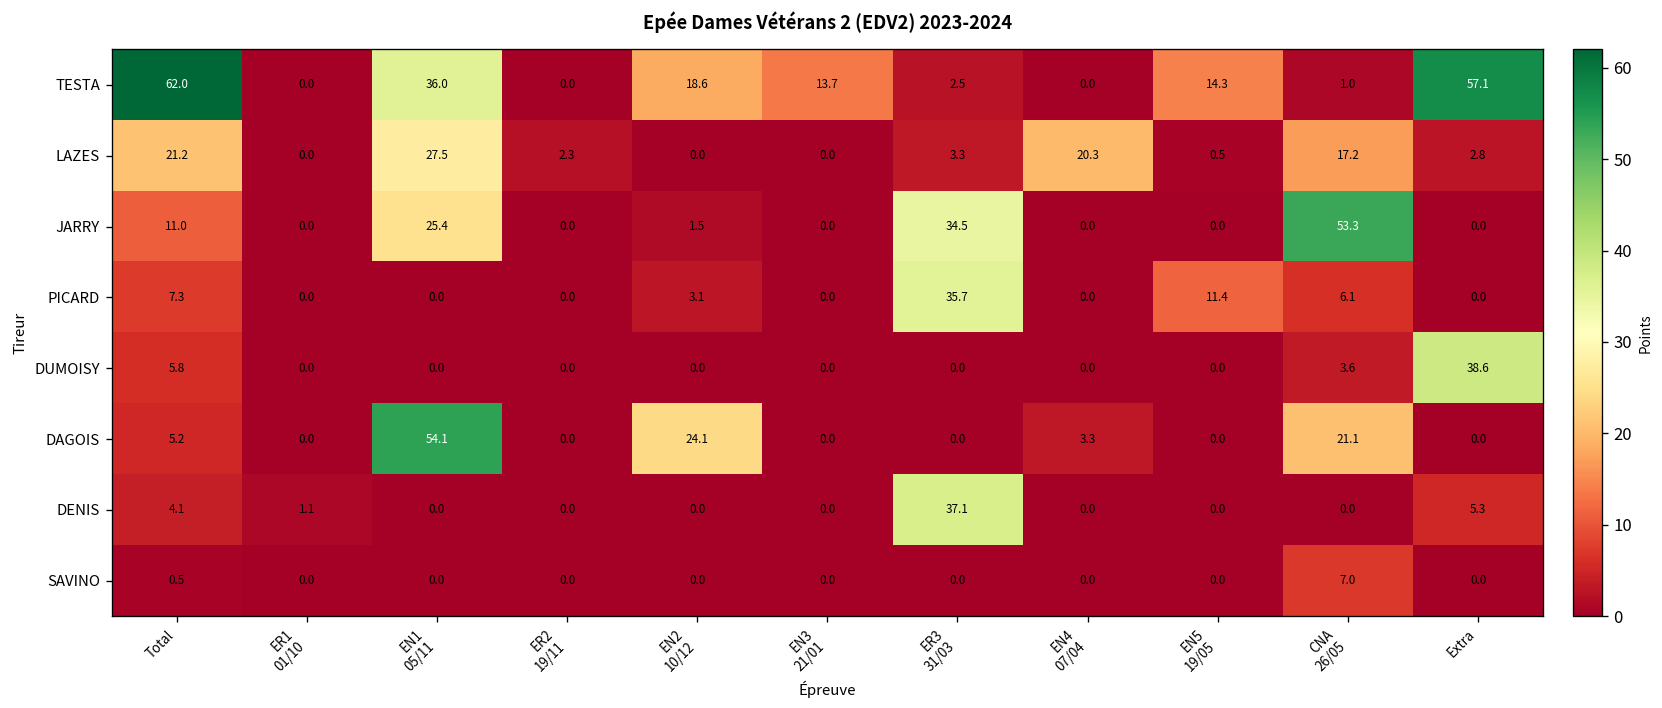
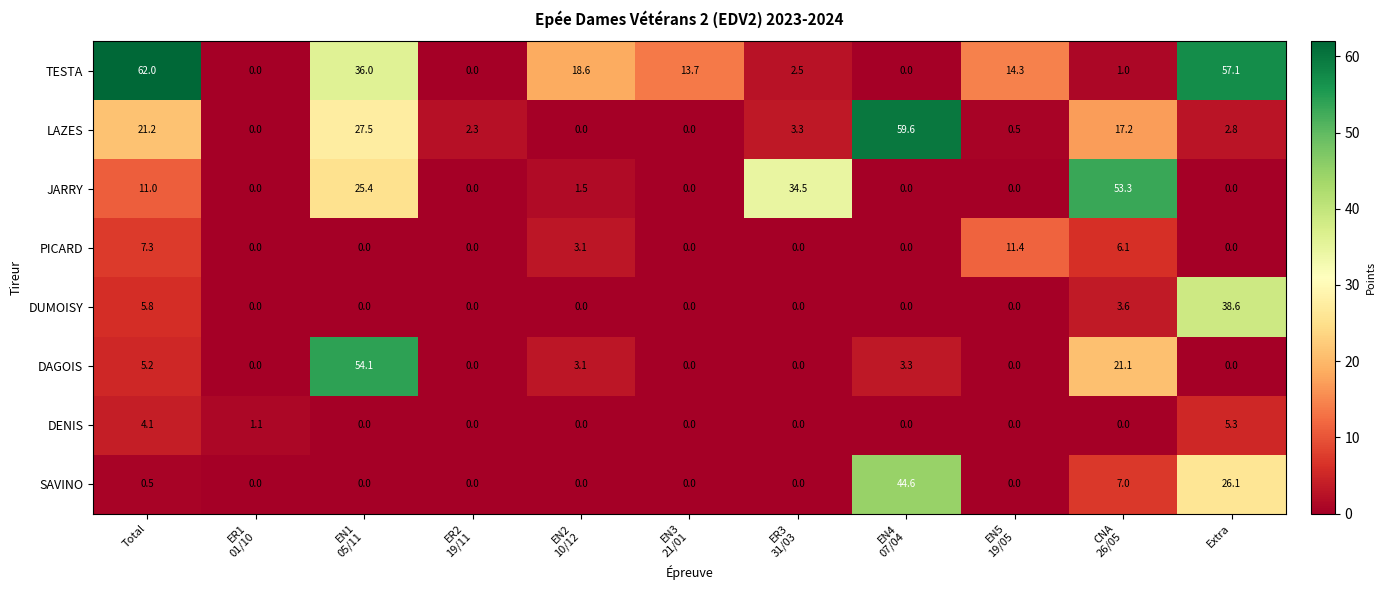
LAZES, EN4 07/04: 20.3 -> 59.6
PICARD, ER3 31/03: 35.7 -> 0.0
DAGOIS, EN2 10/12: 24.1 -> 3.1
DENIS, ER3 31/03: 37.1 -> 0.0
SAVINO, EN4 07/04: 0.0 -> 44.6
SAVINO, Extra: 0.0 -> 26.1
